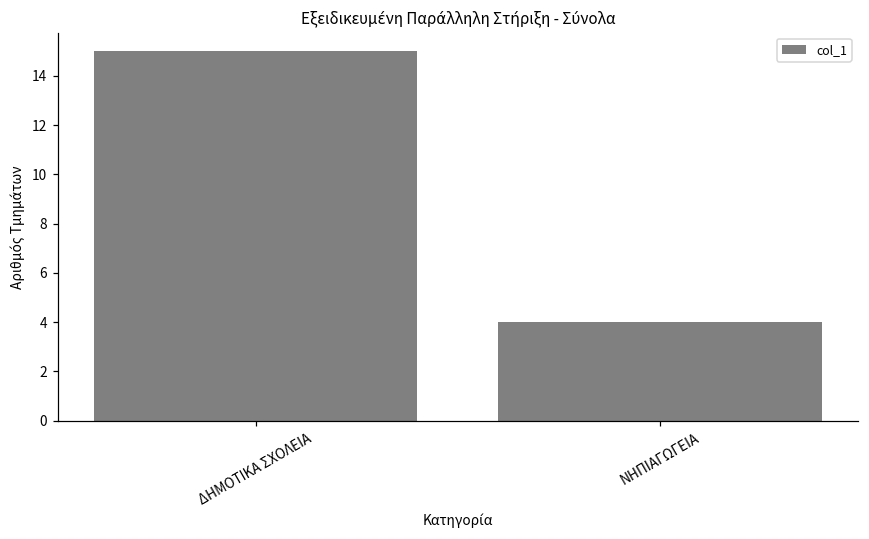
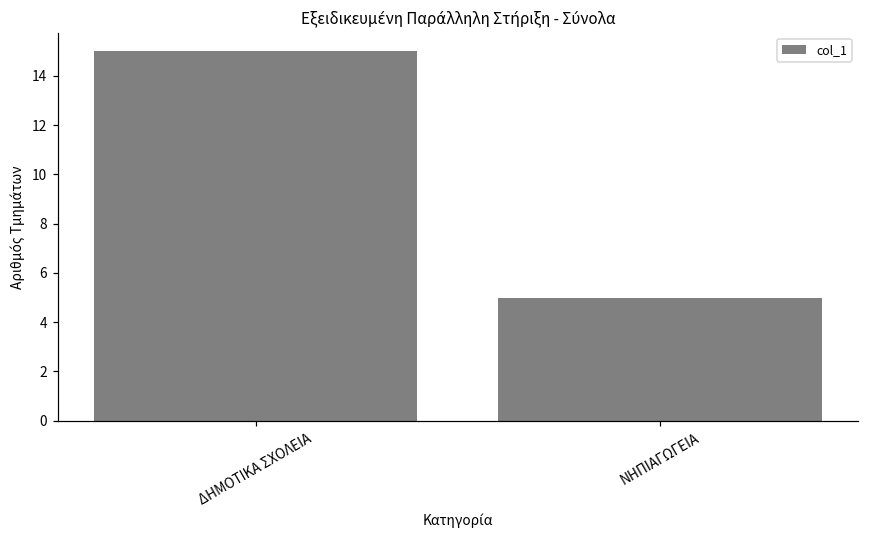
ΝΗΠΙΑΓΩΓΕΙΑ: 4 -> 5
